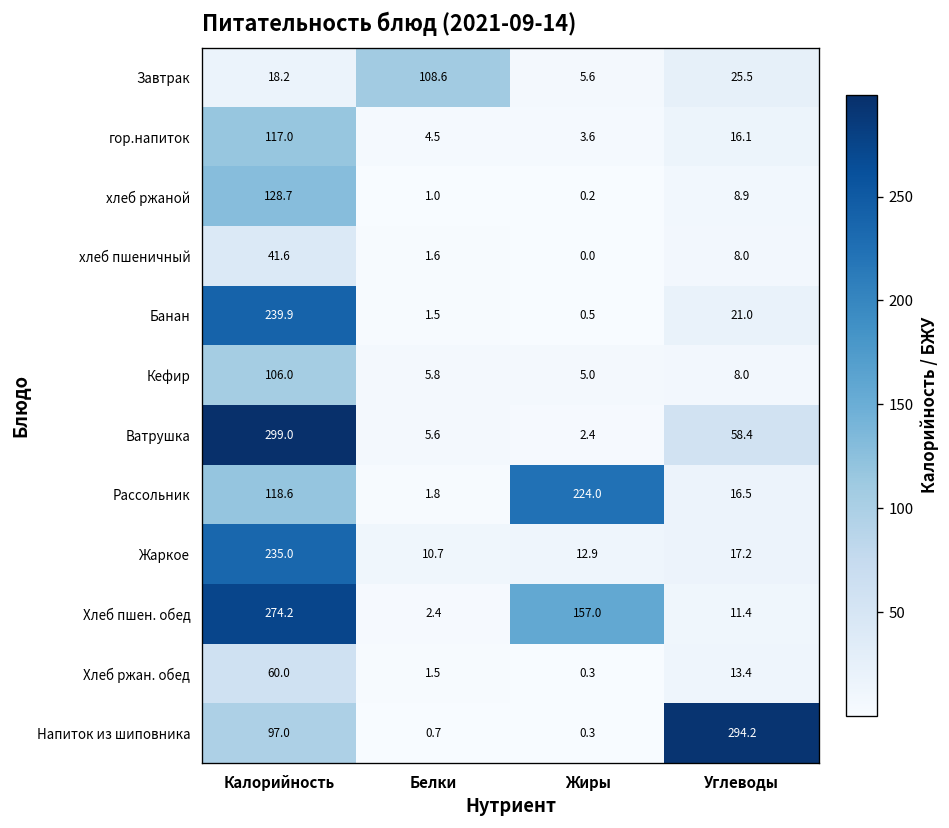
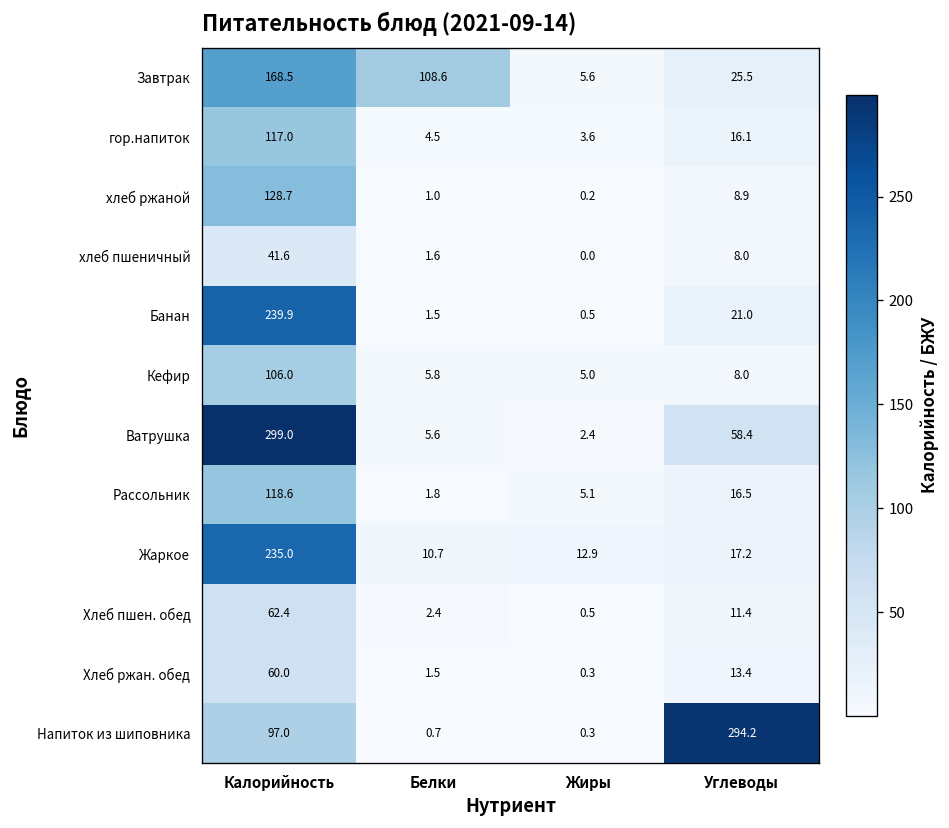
Завтрак, Калорийность: 18.2 -> 168.5
Рассольник, Жиры: 224.0 -> 5.1
Хлеб пшен. обед, Калорийность: 274.2 -> 62.4
Хлеб пшен. обед, Жиры: 157.0 -> 0.5
